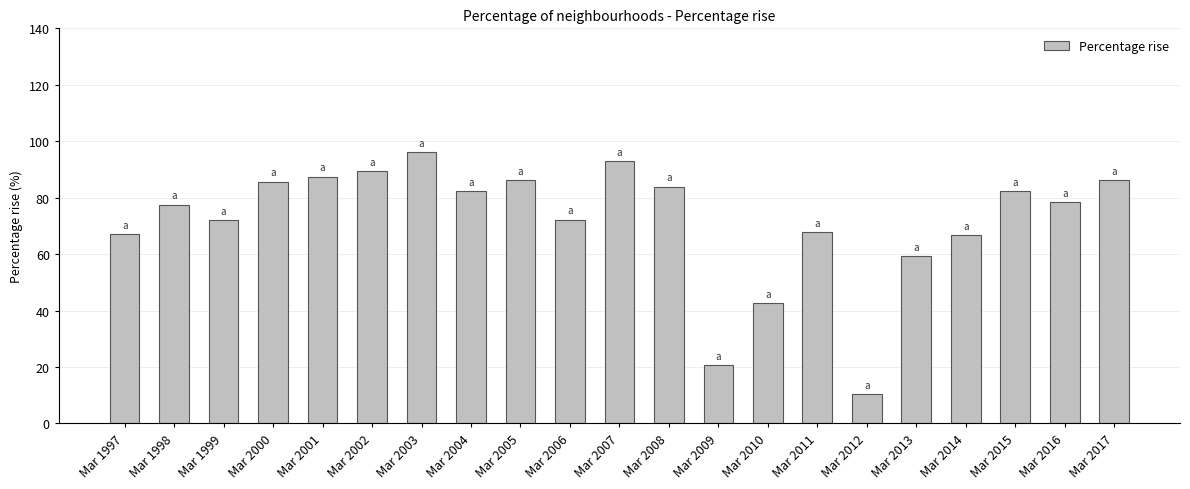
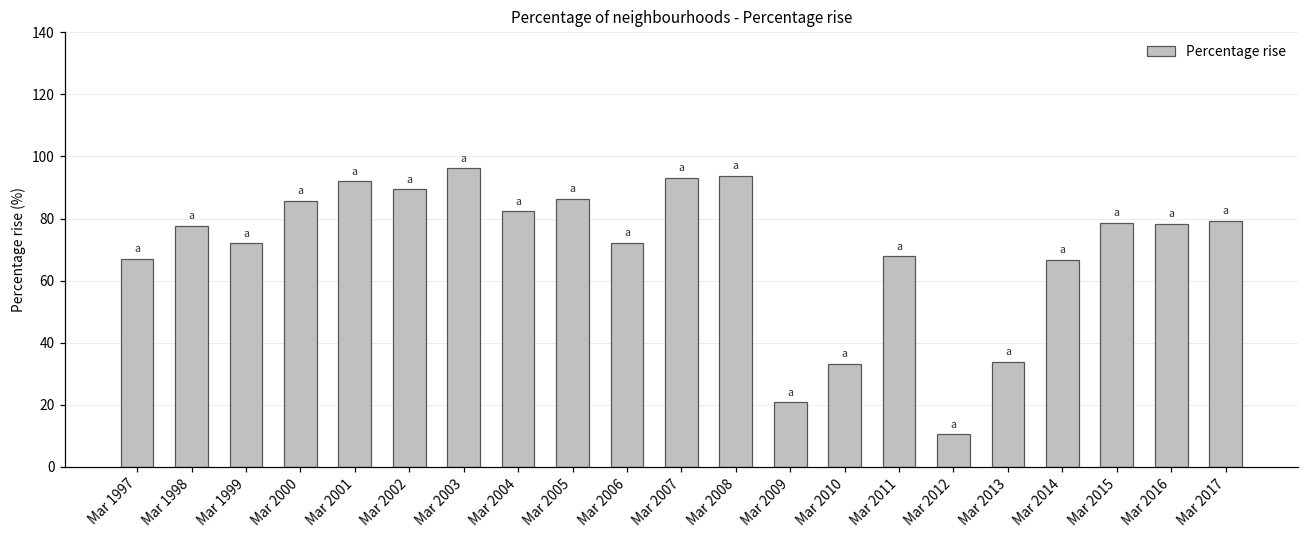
Mar 2001: 87 -> 92
Mar 2008: 84 -> 94
Mar 2010: 43 -> 33
Mar 2013: 59 -> 34
Mar 2015: 82 -> 79
Mar 2017: 86 -> 79
